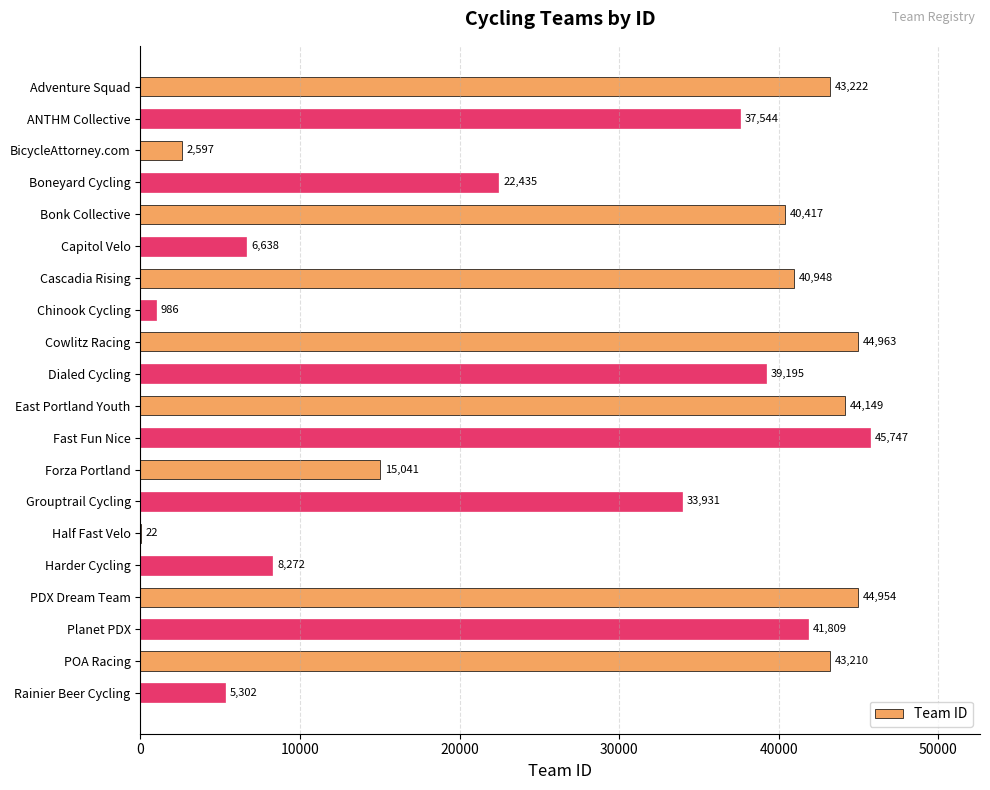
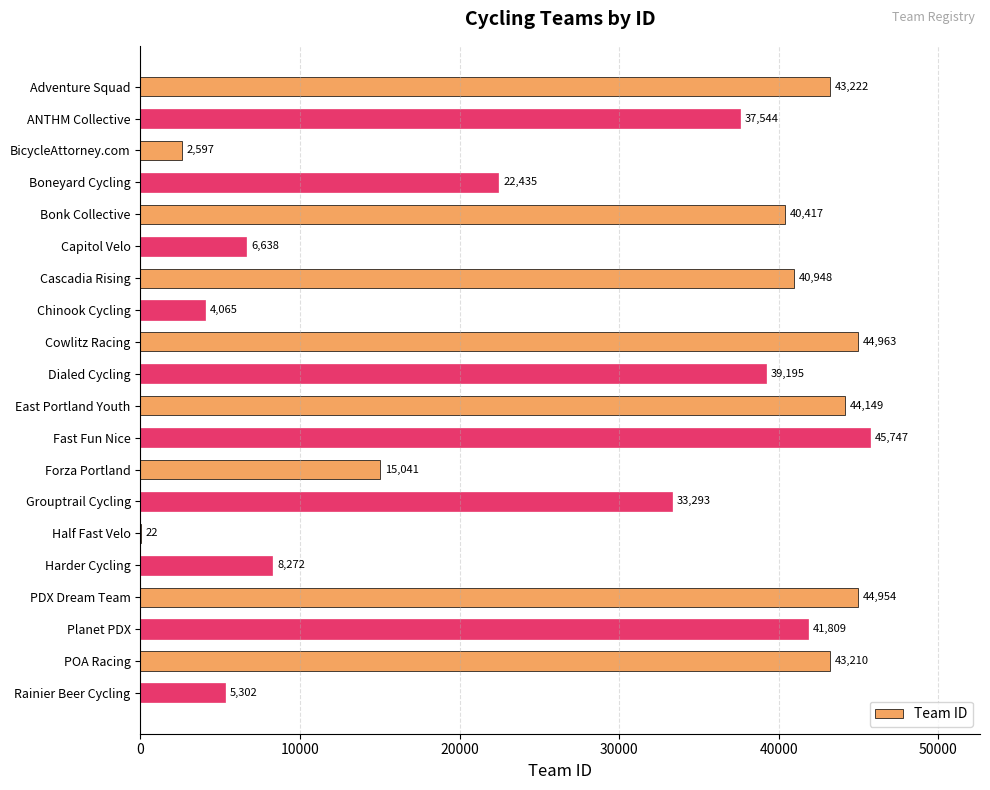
Chinook Cycling: 986 -> 4,065
Grouptrail Cycling: 33,931 -> 33,293
